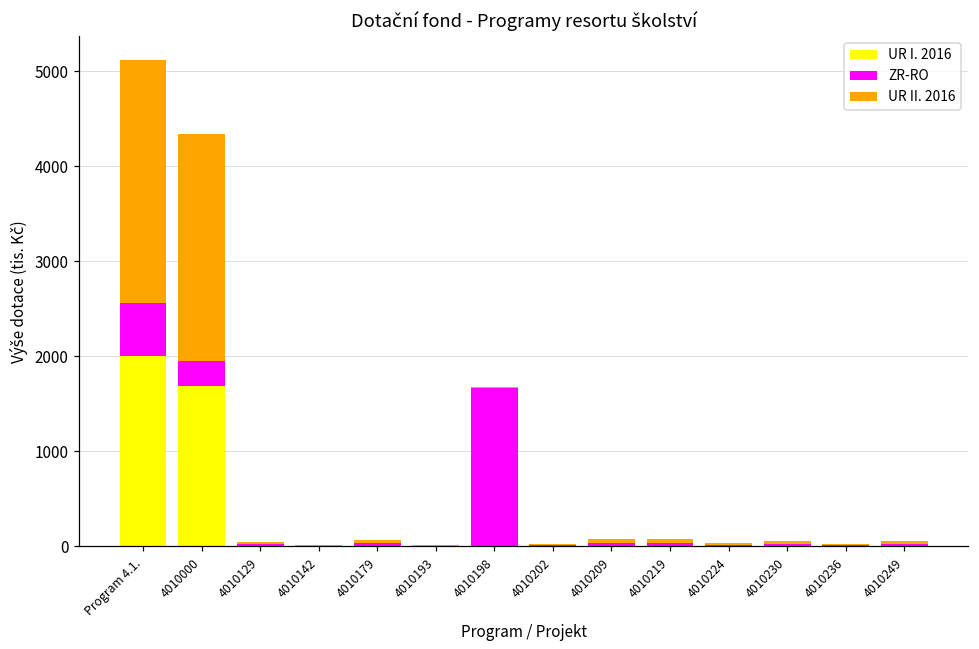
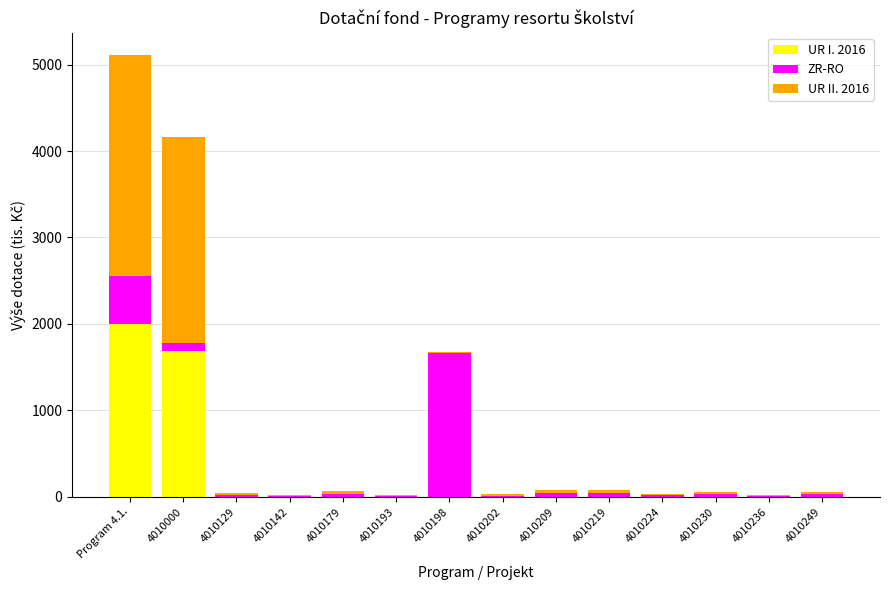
ZR-RO, 4010000: 300 -> 100
